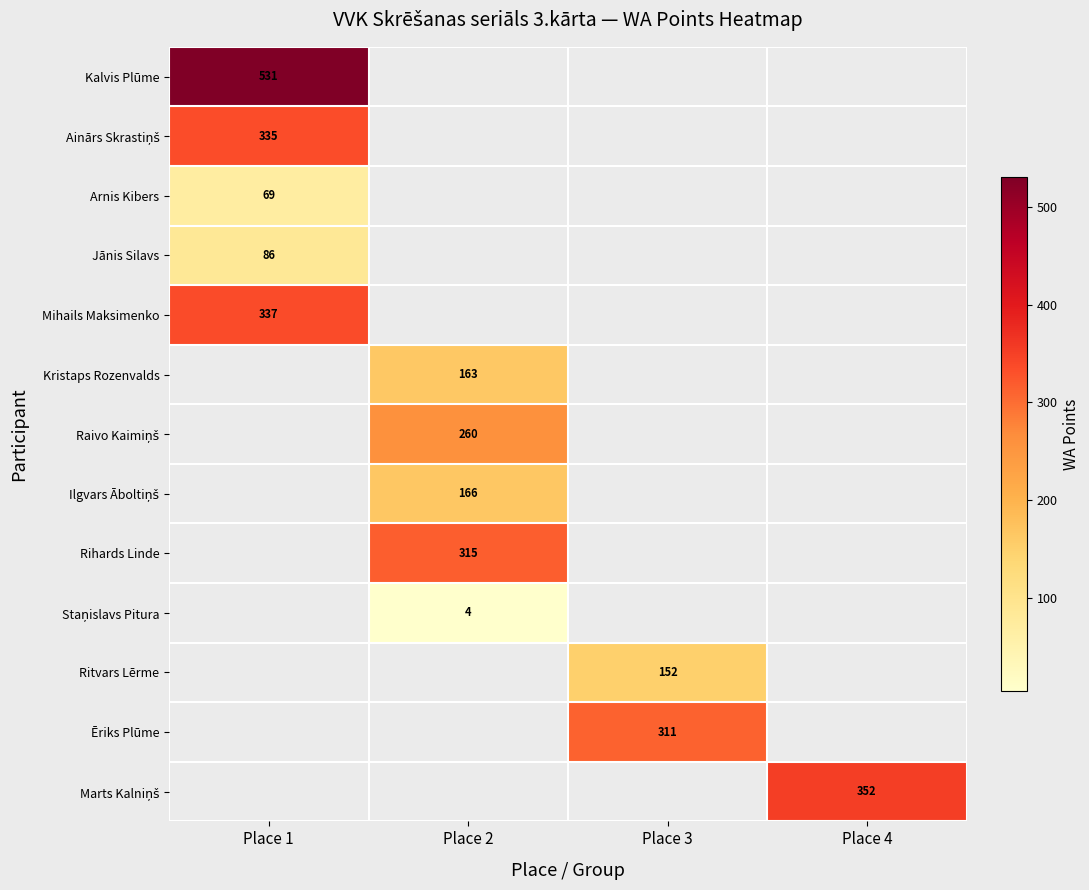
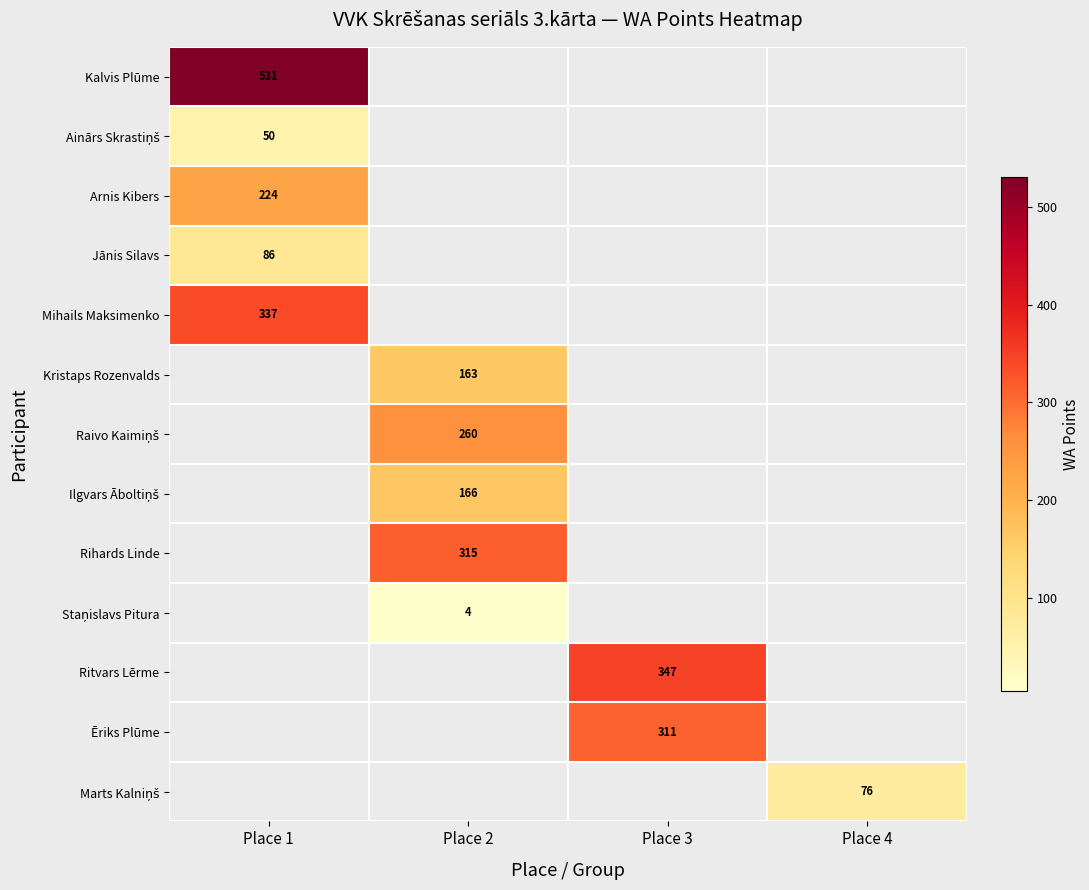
Ainārs Skrastiņš, Place 1: 335 -> 50
Arnis Kibers, Place 1: 69 -> 224
Ritvars Lērme, Place 3: 152 -> 347
Marts Kalniņš, Place 4: 352 -> 76
